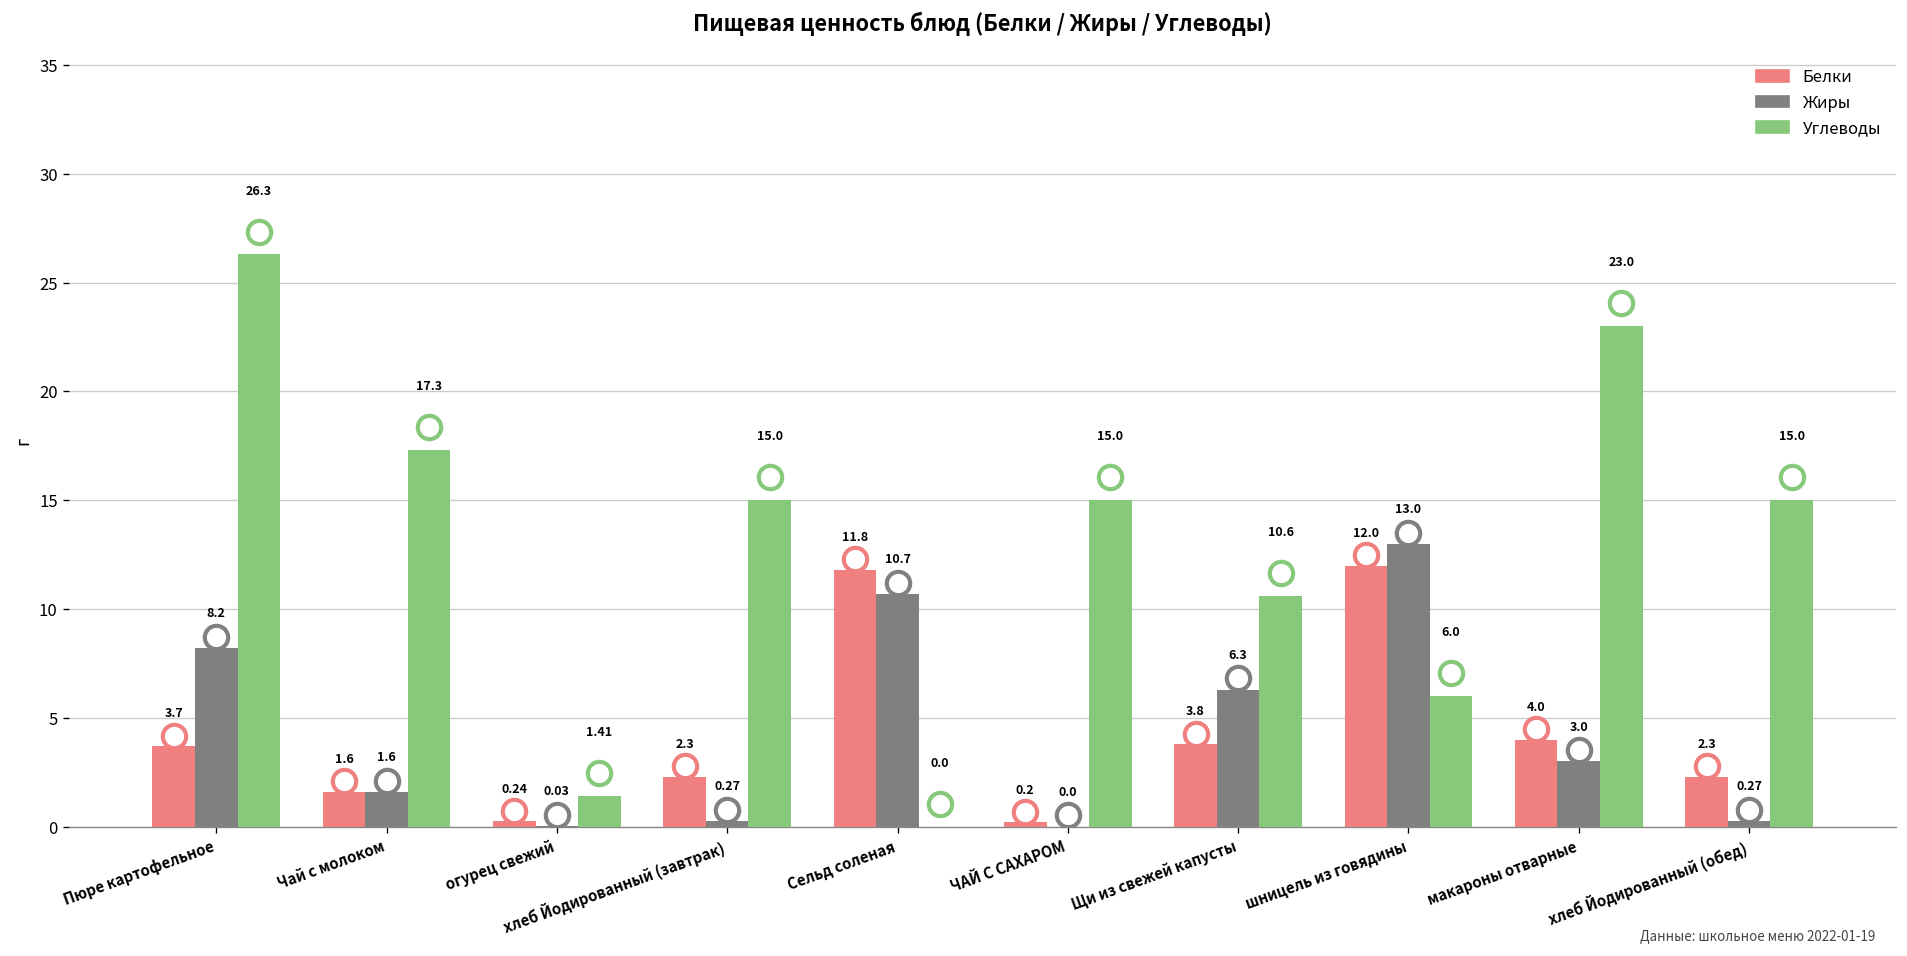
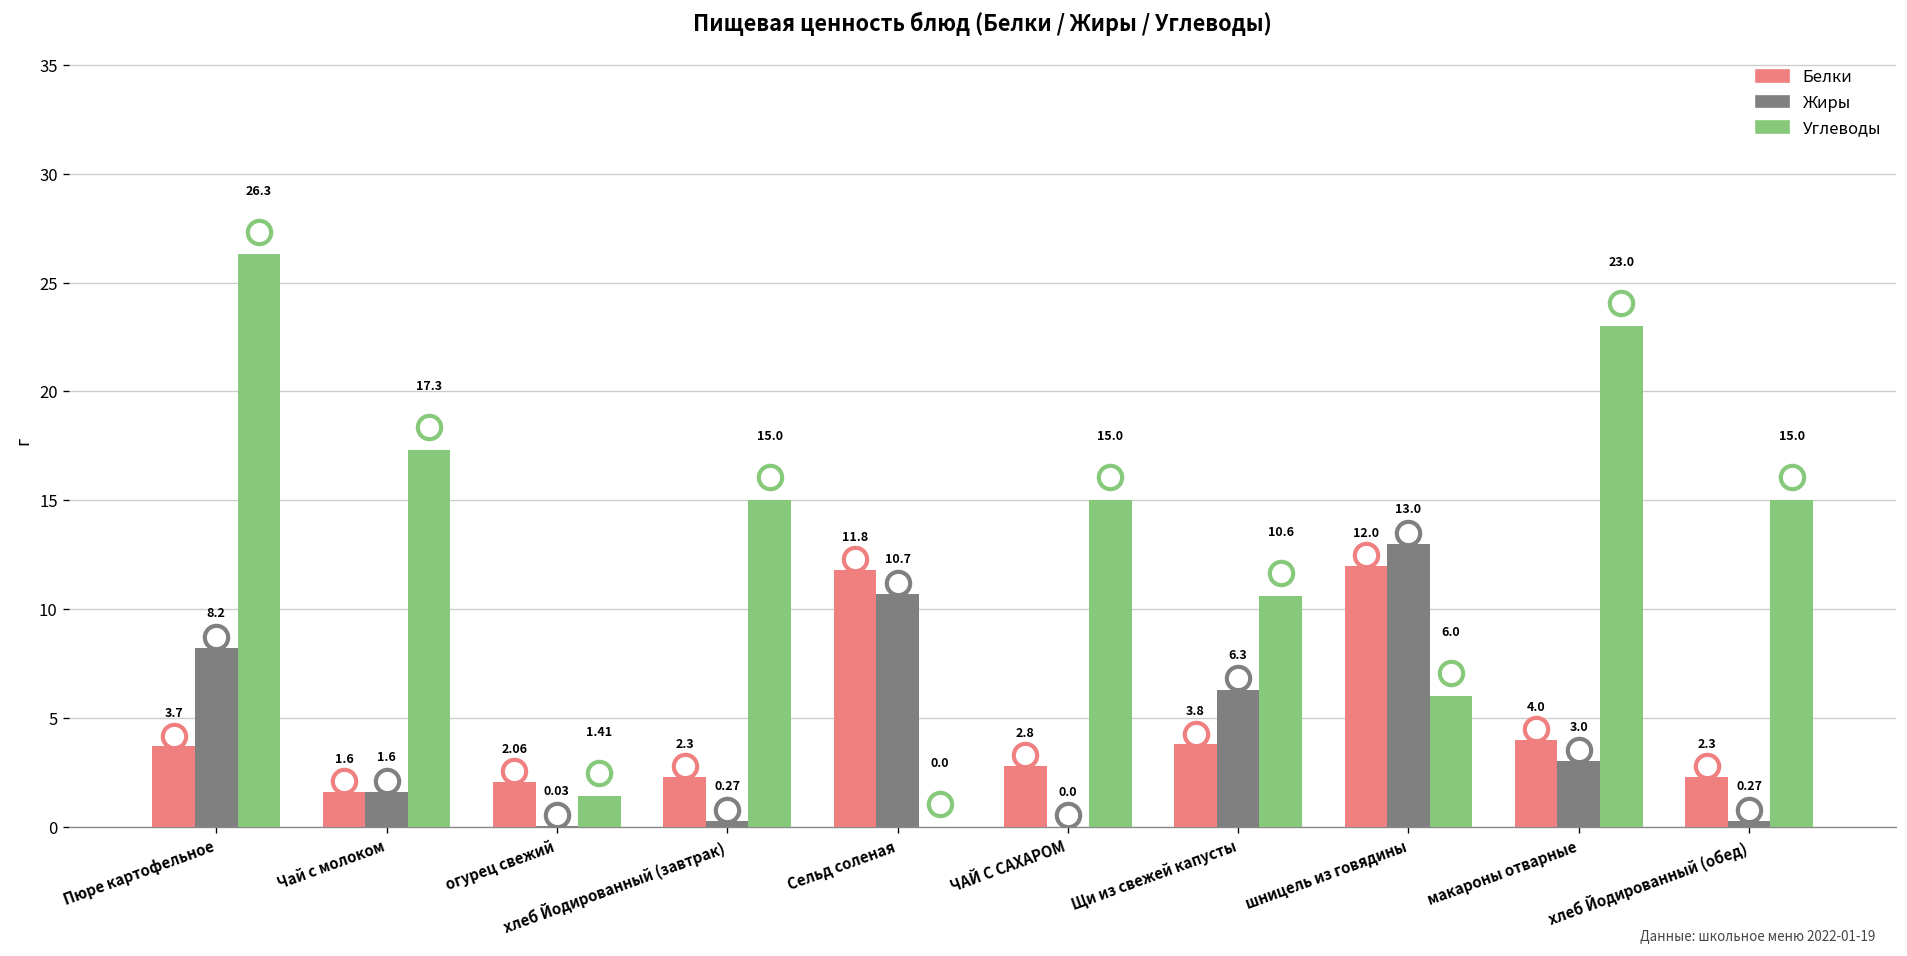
Белки, огурец свежий: 0.24 -> 2.06
Белки, ЧАЙ С САХАРОМ: 0.2 -> 2.8
